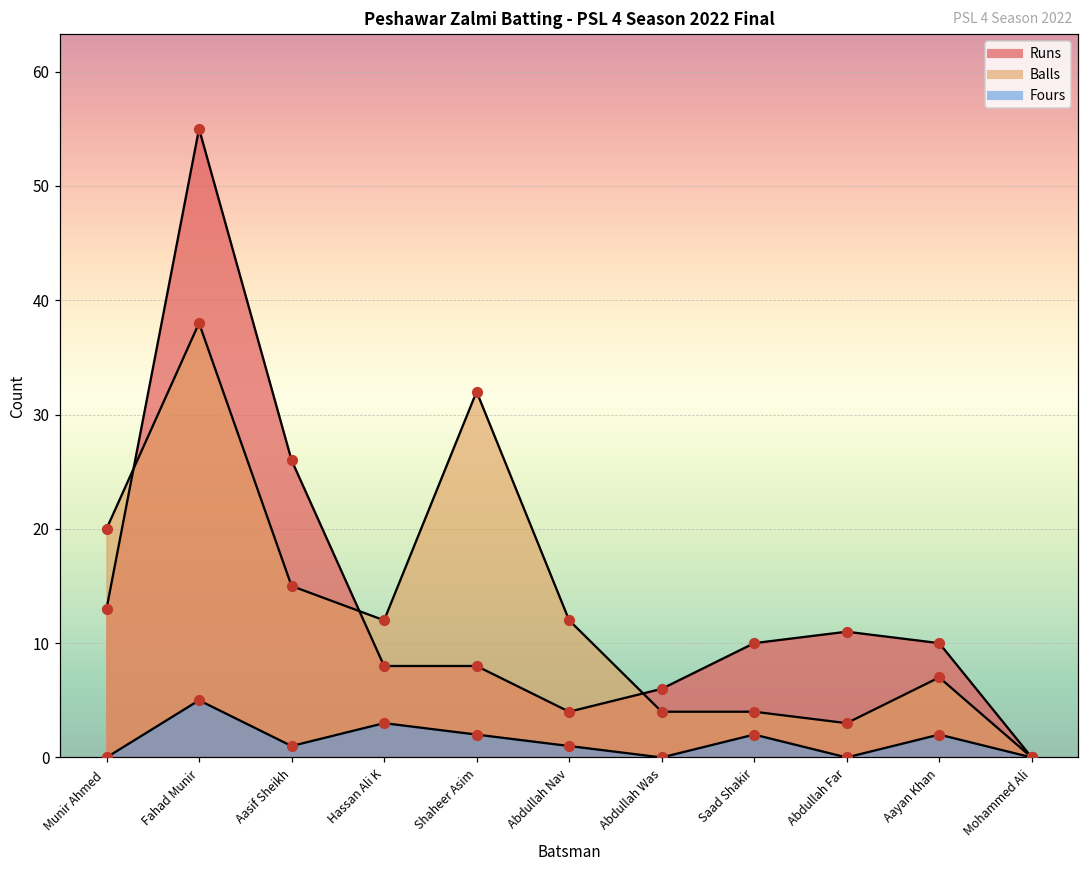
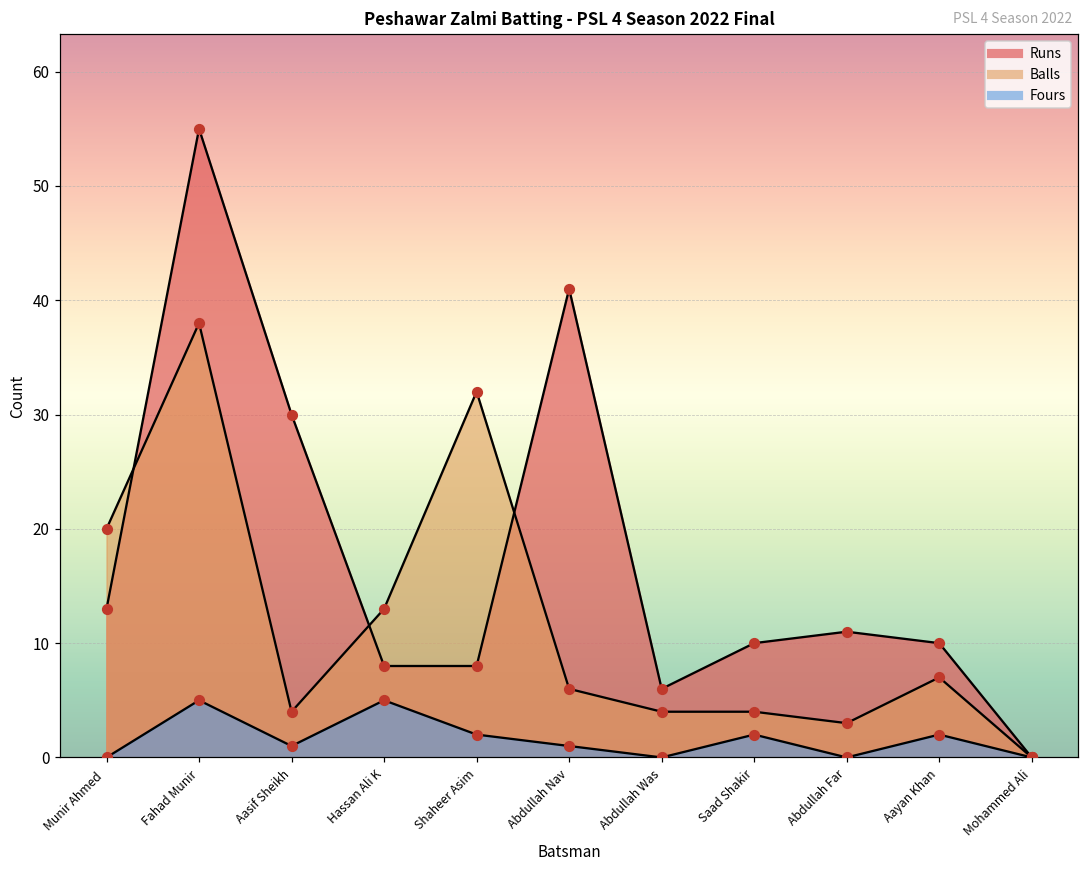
Runs, Aasif Sheikh: 26 -> 30
Balls, Aasif Sheikh: 15 -> 4
Balls, Hassan Ali K: 12 -> 13
Fours, Hassan Ali K: 3 -> 5
Runs, Abdullah Nav: 4 -> 41
Balls, Abdullah Nav: 12 -> 6
